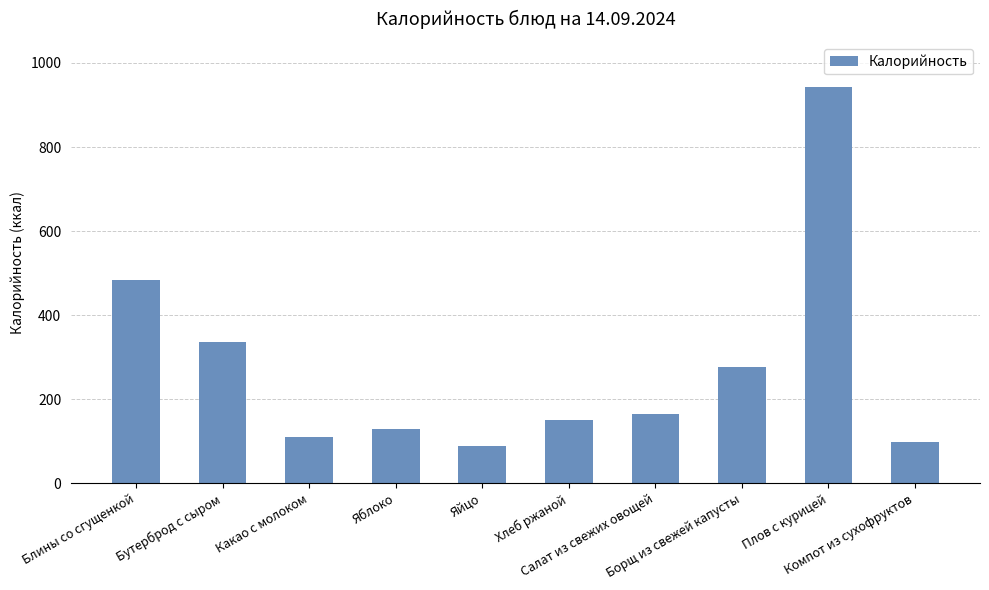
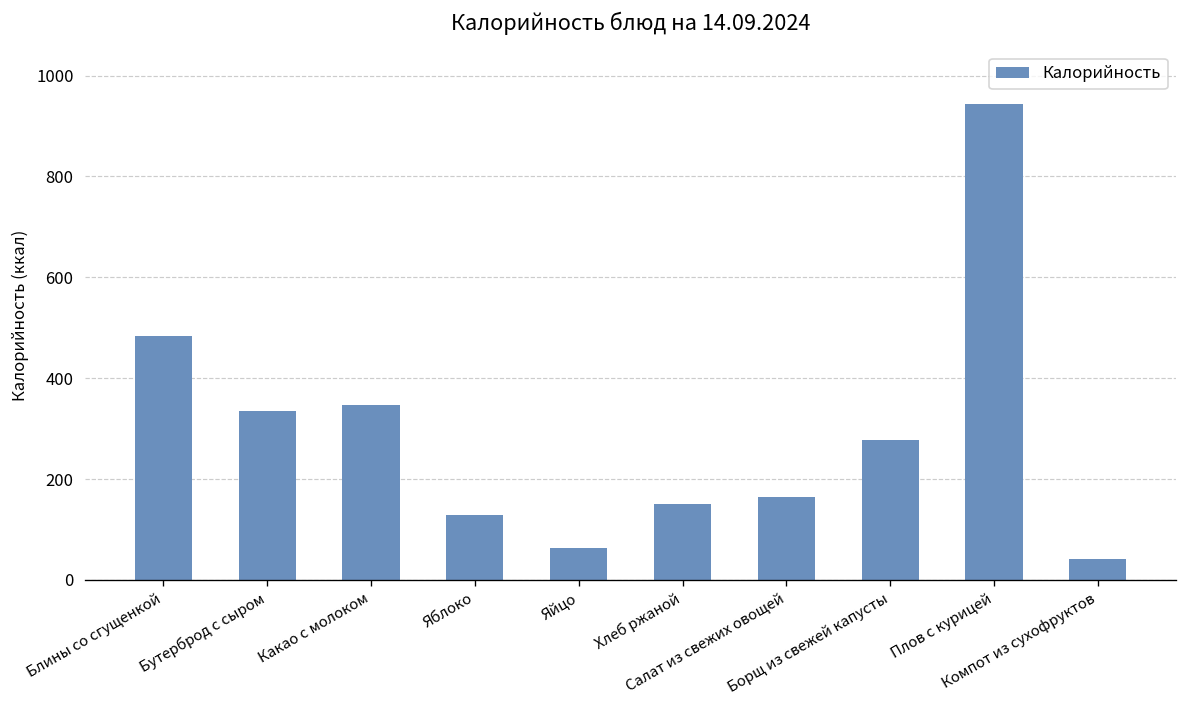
Какао с молоком: 110 -> 350
Яйцо: 90 -> 60
Компот из сухофруктов: 100 -> 40
